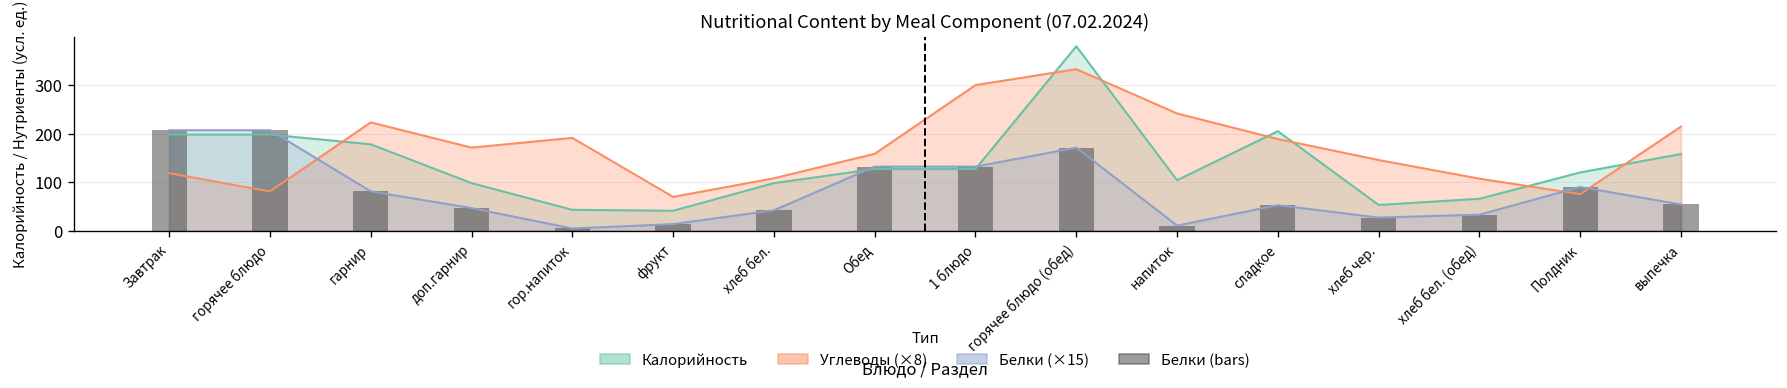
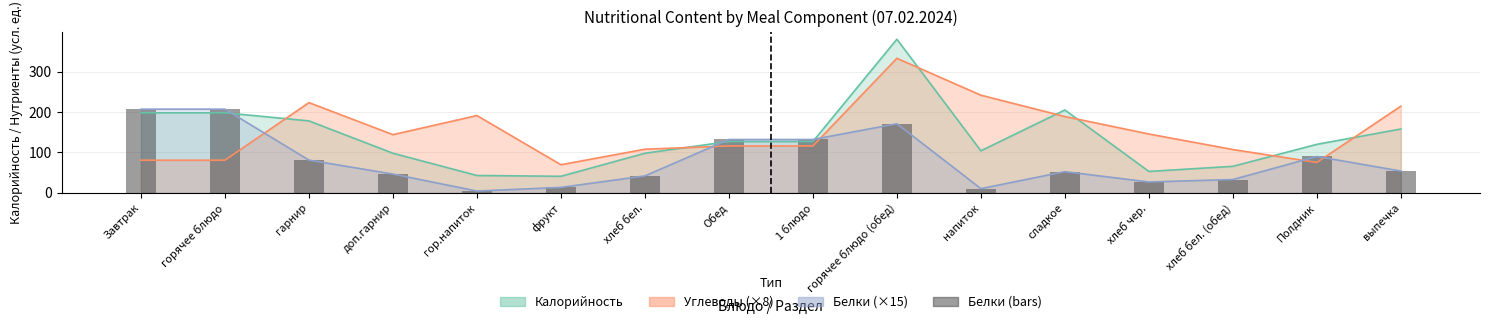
Углеводы (×8), Завтрак: 120 -> 80
Углеводы (×8), доп.гарнир: 170 -> 140
Углеводы (×8), Обед: 160 -> 120
Углеводы (×8), 1 блюдо: 300 -> 120
